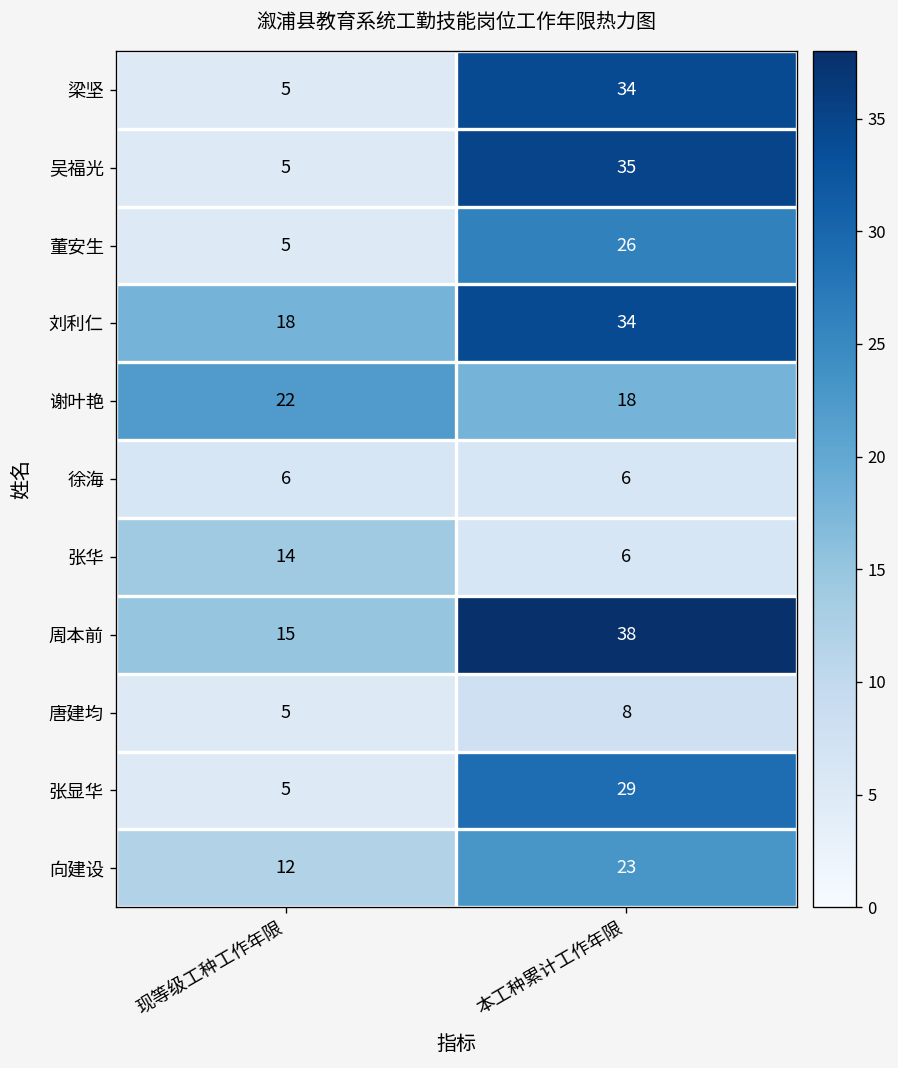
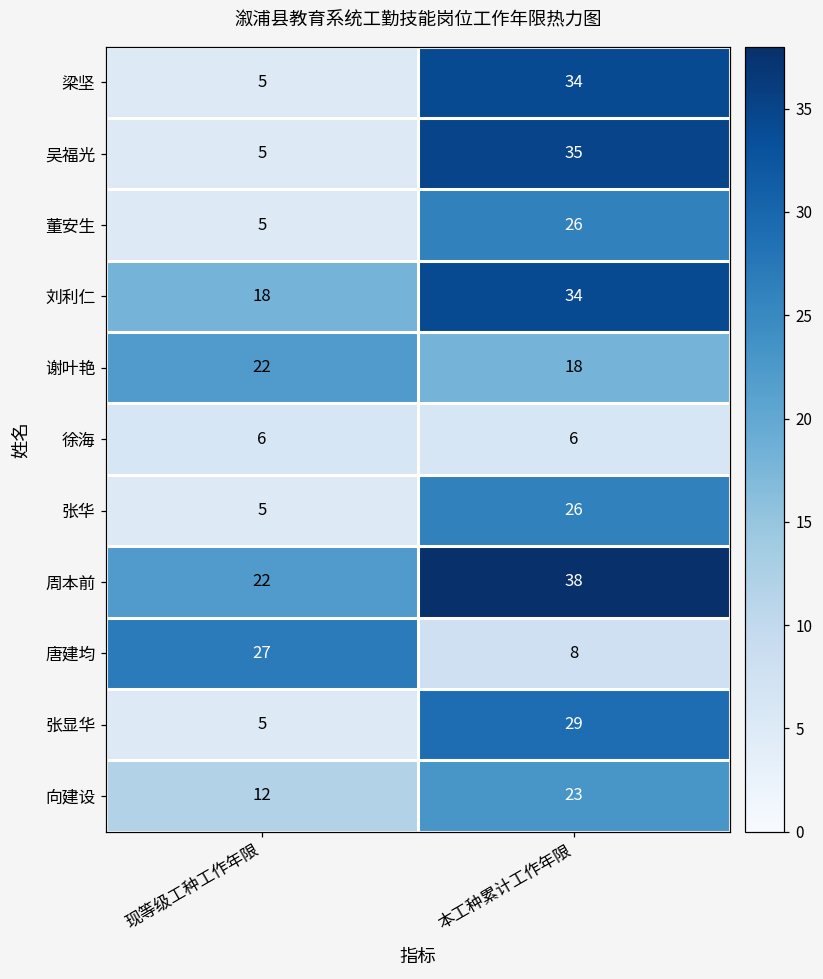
张华, 现等级工种工作年限: 14 -> 5
张华, 本工种累计工作年限: 6 -> 26
周本前, 现等级工种工作年限: 15 -> 22
唐建均, 现等级工种工作年限: 5 -> 27
